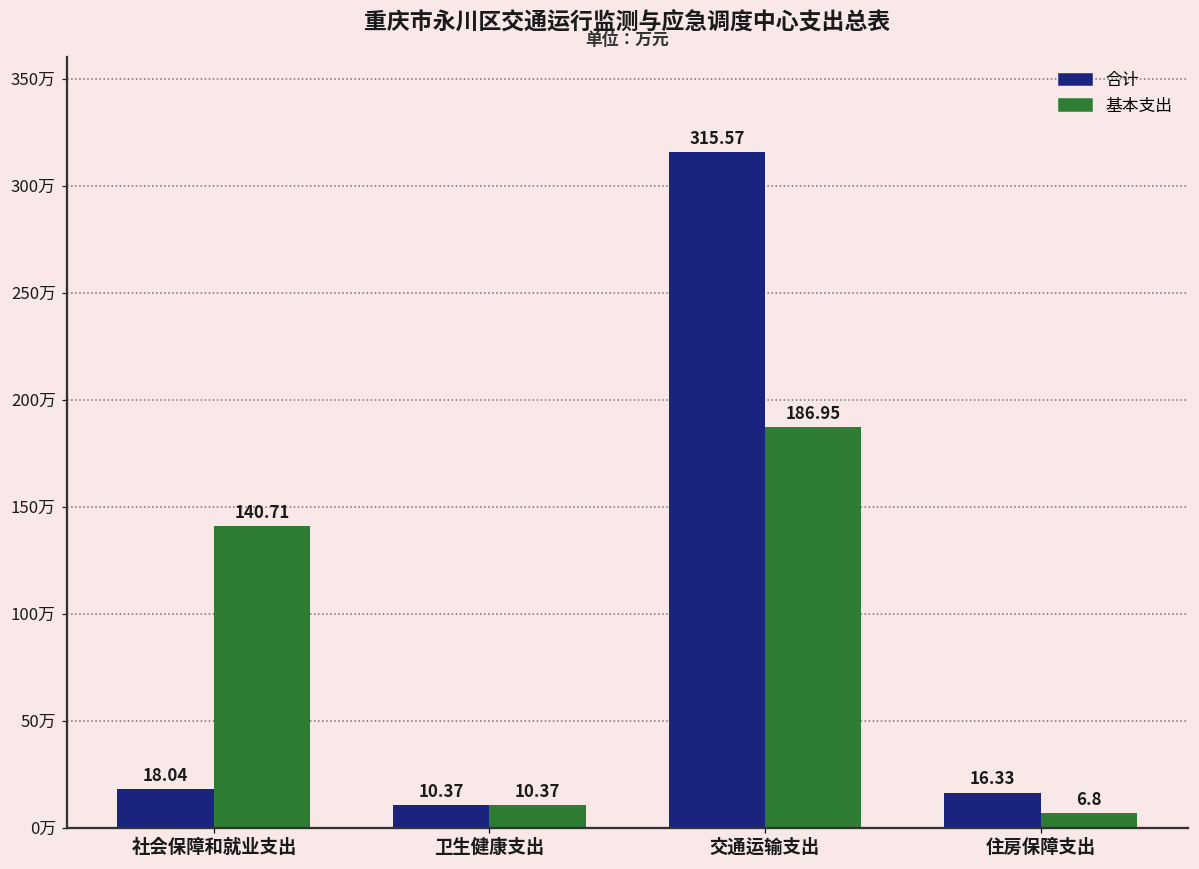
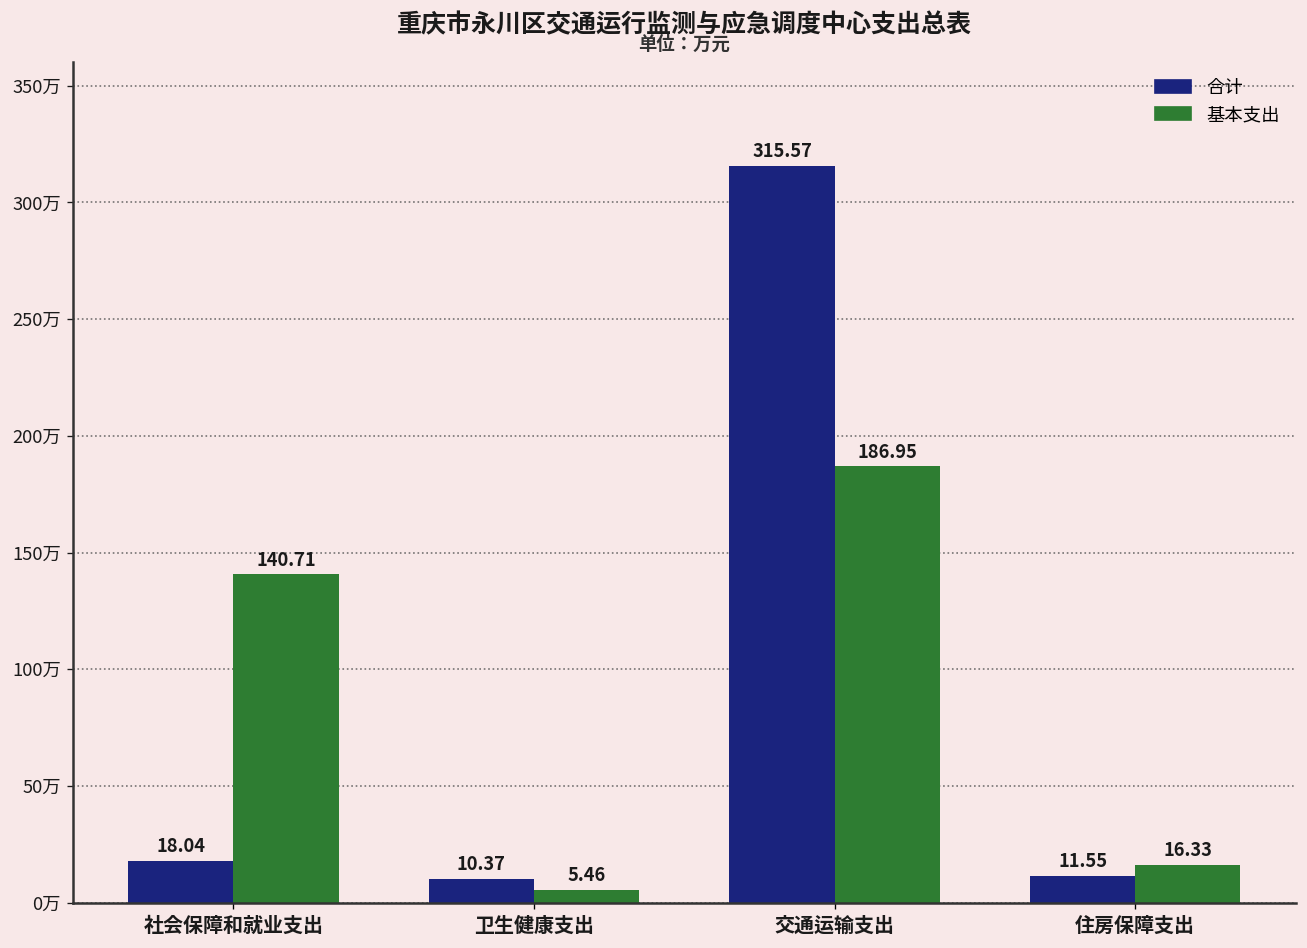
基本支出, 卫生健康支出: 10.37 -> 5.46
合计, 住房保障支出: 16.33 -> 11.55
基本支出, 住房保障支出: 6.8 -> 16.33
